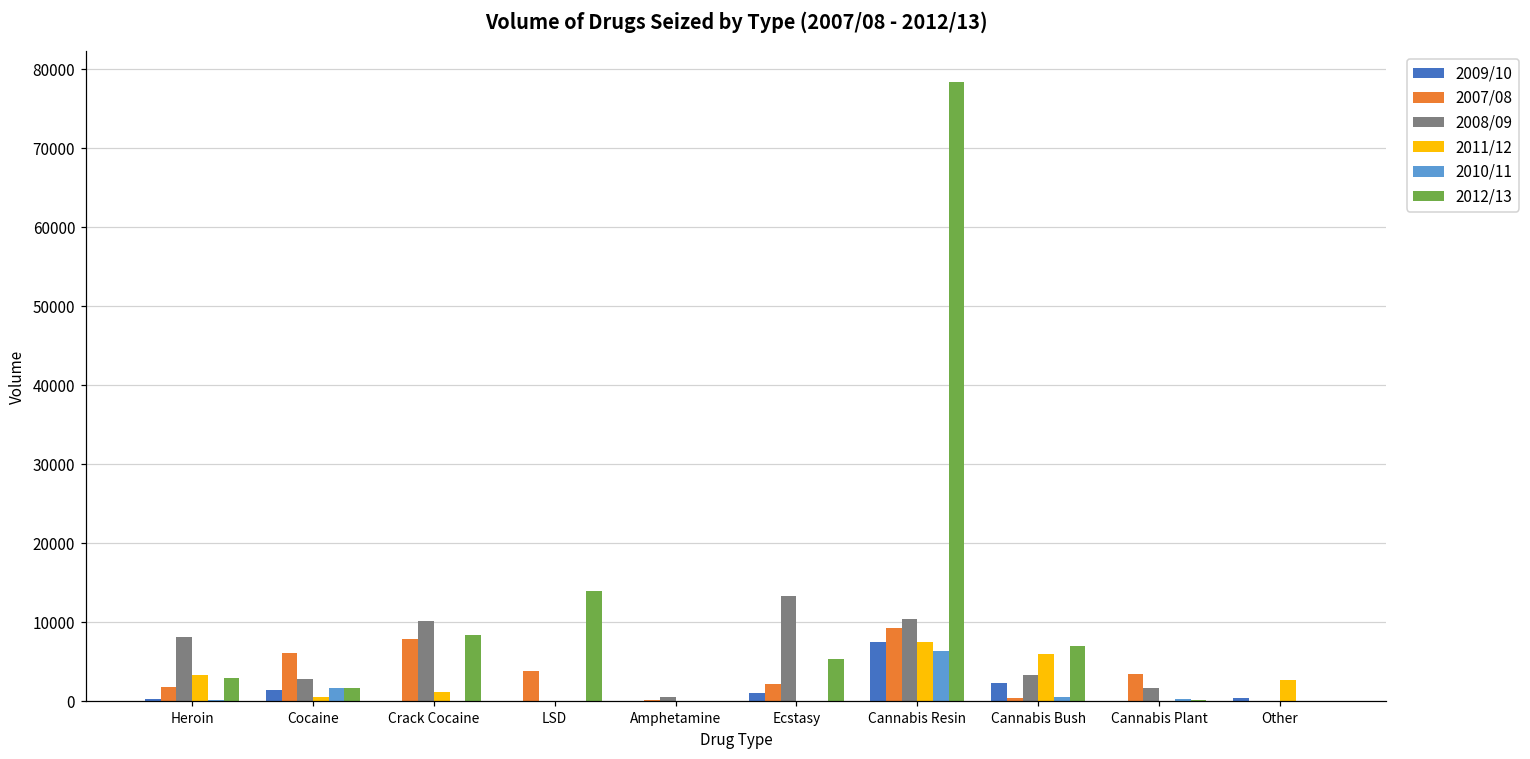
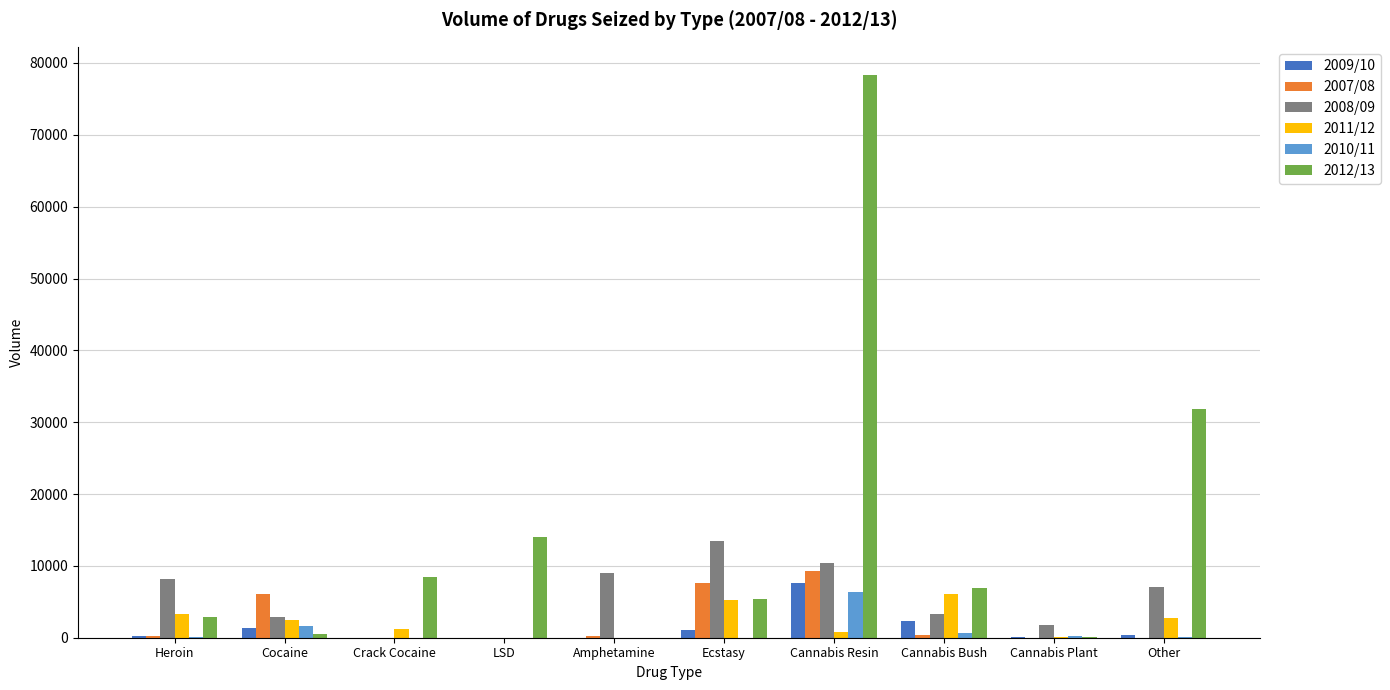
2007/08, Heroin: 2000 -> 0
2011/12, Cocaine: 1000 -> 2000
2012/13, Cocaine: 2000 -> 1000
2007/08, Crack Cocaine: 8000 -> 0
2008/09, Crack Cocaine: 10000 -> 0
2007/08, LSD: 4000 -> 0
2008/09, Amphetamine: 1000 -> 9000
2007/08, Ecstasy: 2000 -> 8000
2011/12, Ecstasy: 0 -> 5000
2011/12, Cannabis Resin: 7000 -> 1000
2007/08, Cannabis Plant: 3000 -> 0
2008/09, Other: 0 -> 7000
2012/13, Other: 0 -> 32000
